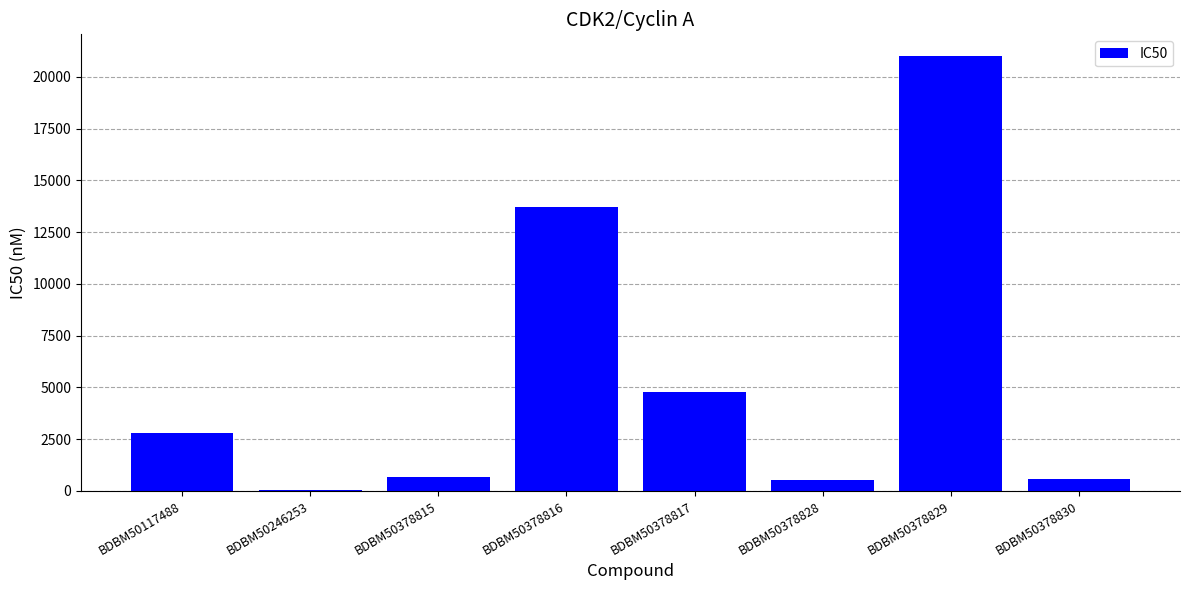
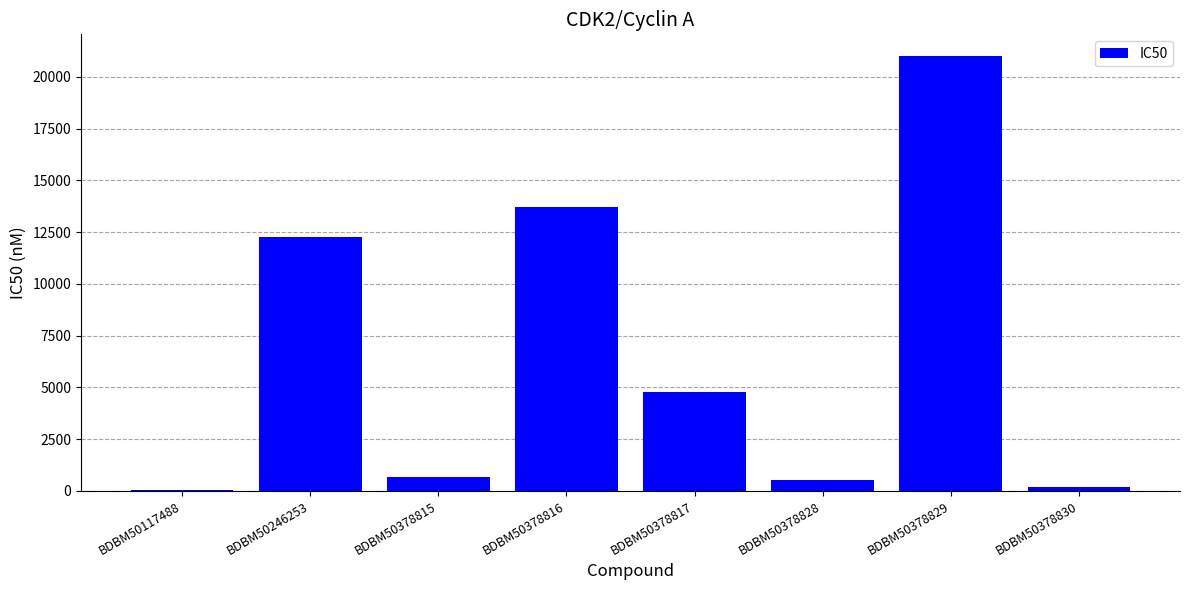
BDBM50117488: 2800 -> 100
BDBM50246253: 0 -> 12300
BDBM50378830: 600 -> 200
